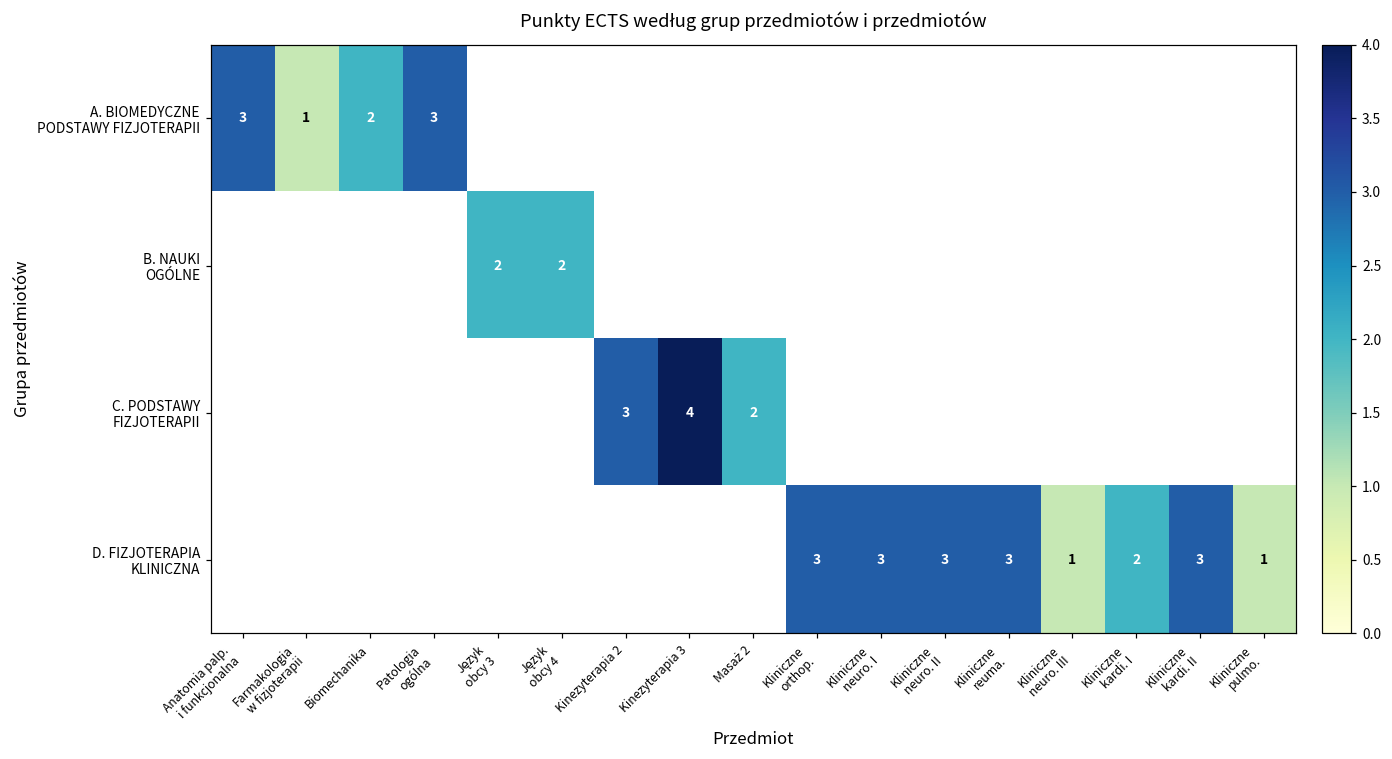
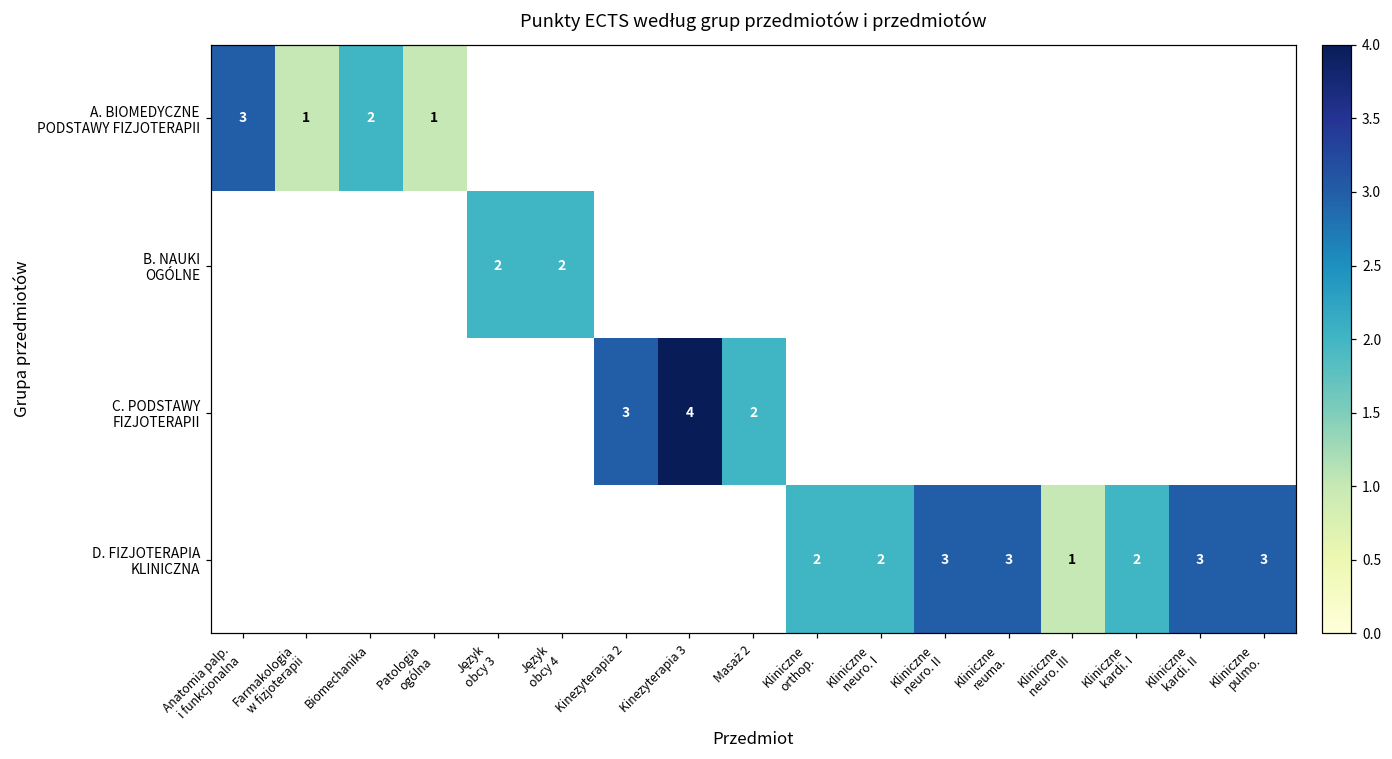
A. BIOMEDYCZNE PODSTAWY FIZJOTERAPII, Patologia ogólna: 3 -> 1
D. FIZJOTERAPIA KLINICZNA, Kliniczne orthop.: 3 -> 2
D. FIZJOTERAPIA KLINICZNA, Kliniczne neuro. I: 3 -> 2
D. FIZJOTERAPIA KLINICZNA, Kliniczne pulmo.: 1 -> 3
